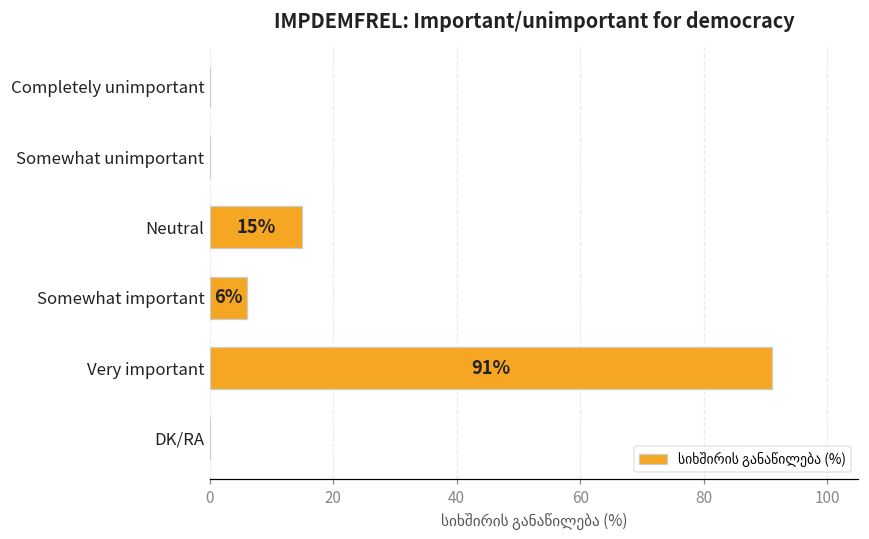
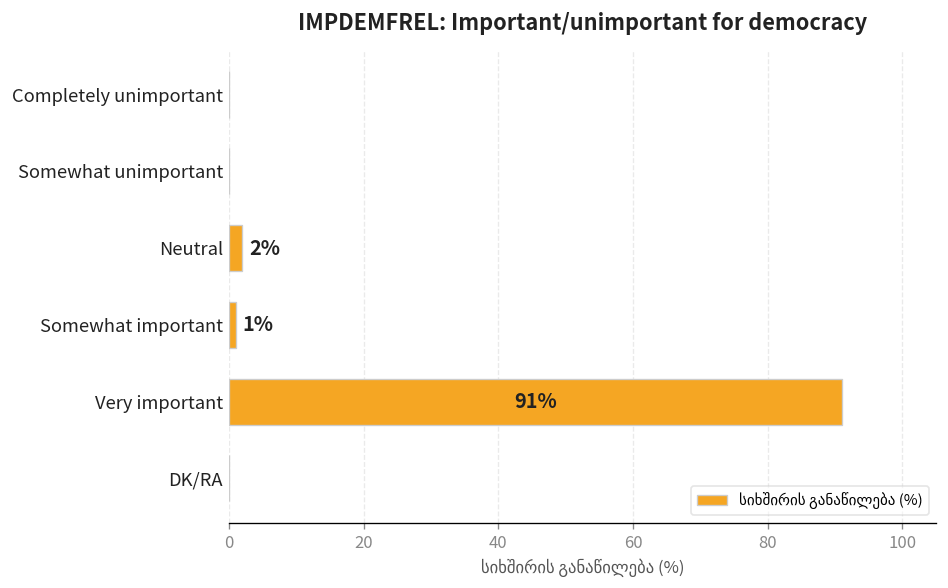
Neutral: 15% -> 2%
Somewhat important: 6% -> 1%
